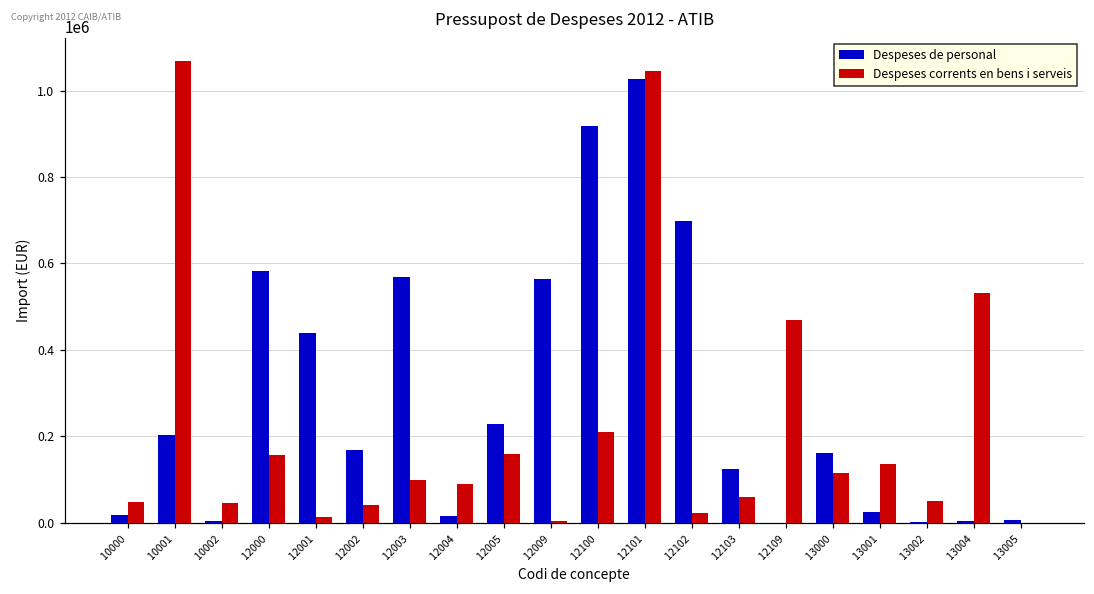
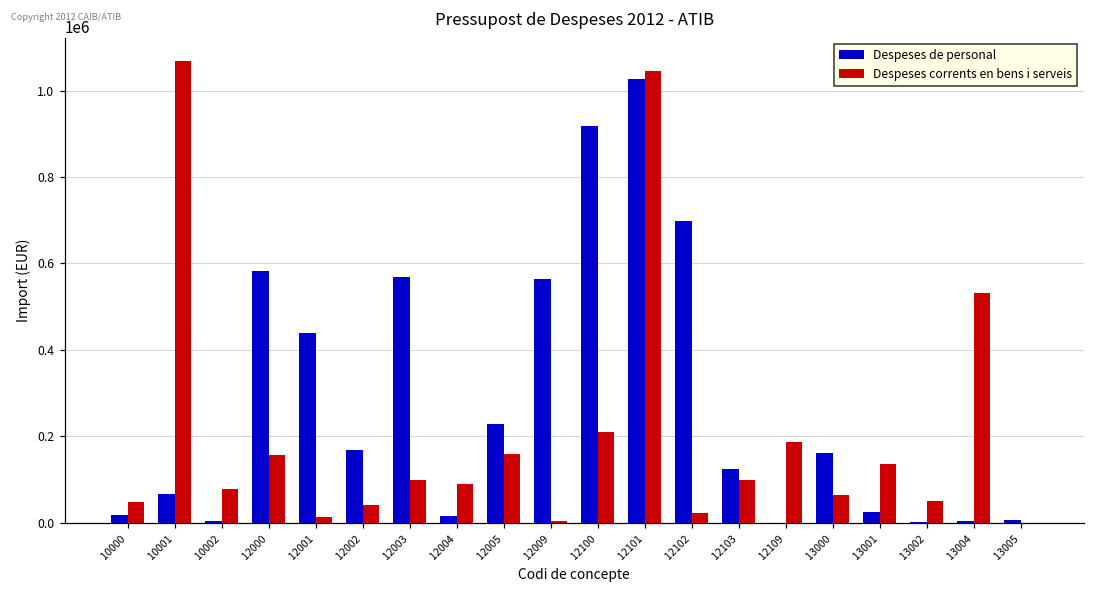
Despeses de personal, 10001: 200000 -> 70000
Despeses corrents en bens i serveis, 10002: 50000 -> 80000
Despeses corrents en bens i serveis, 12103: 60000 -> 100000
Despeses corrents en bens i serveis, 12109: 470000 -> 190000
Despeses corrents en bens i serveis, 13000: 120000 -> 60000
